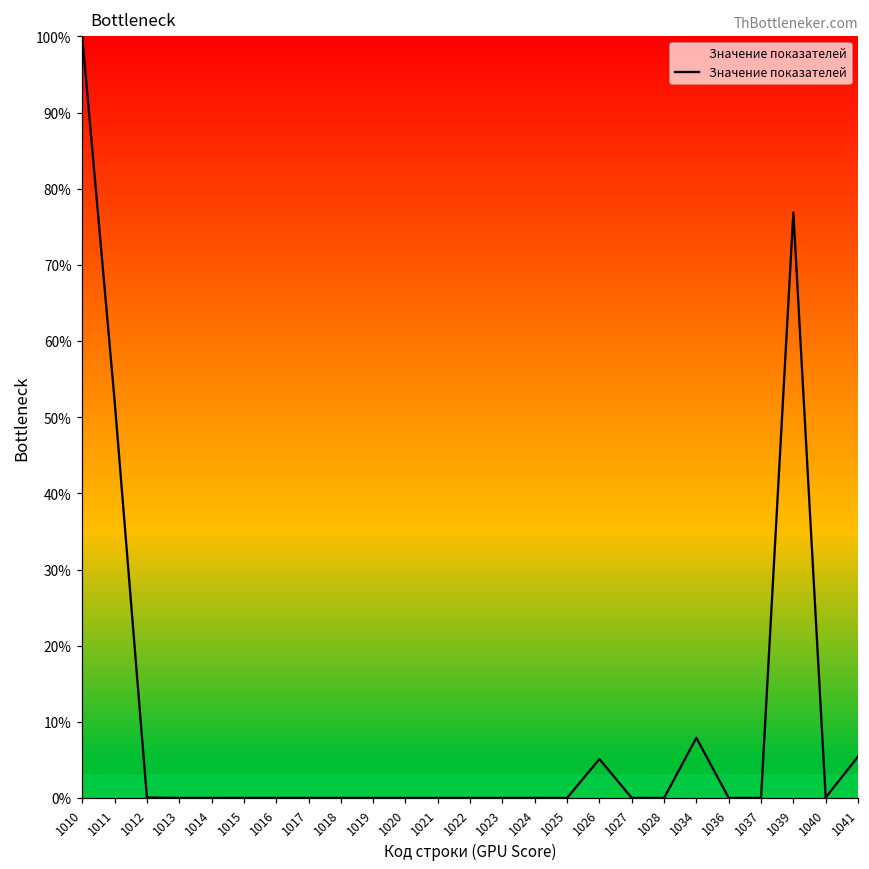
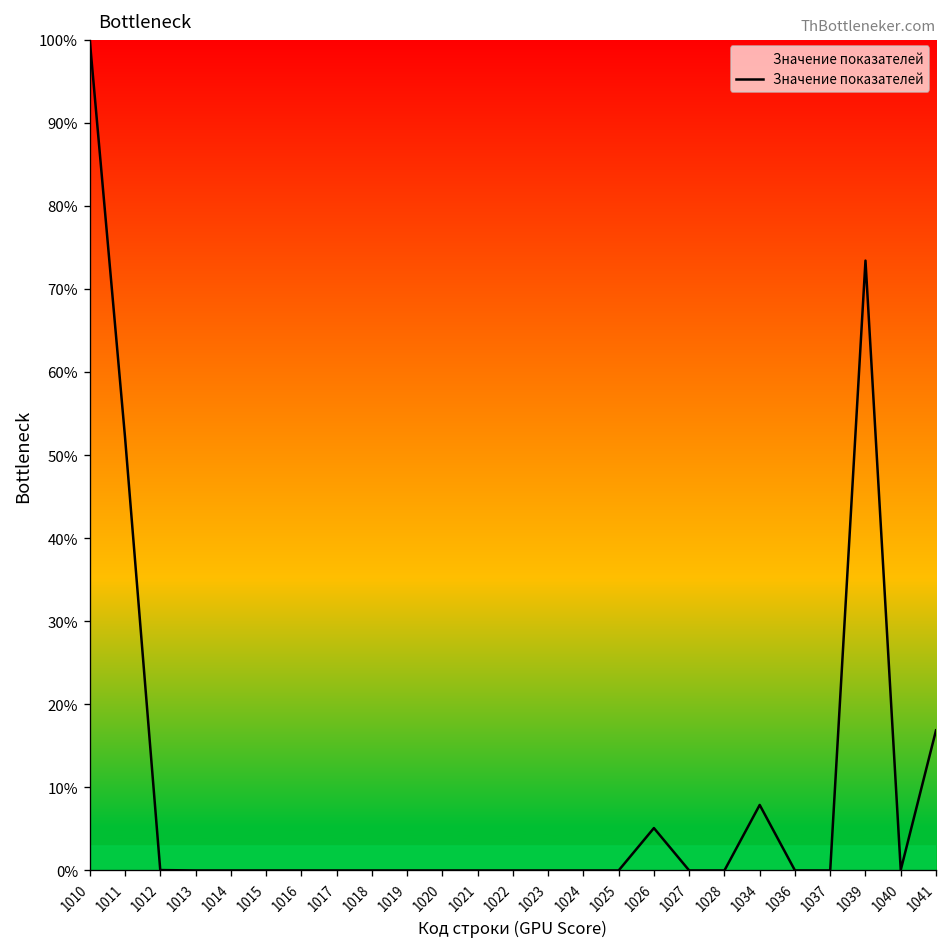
1039: 77% -> 73%
1041: 5% -> 17%
